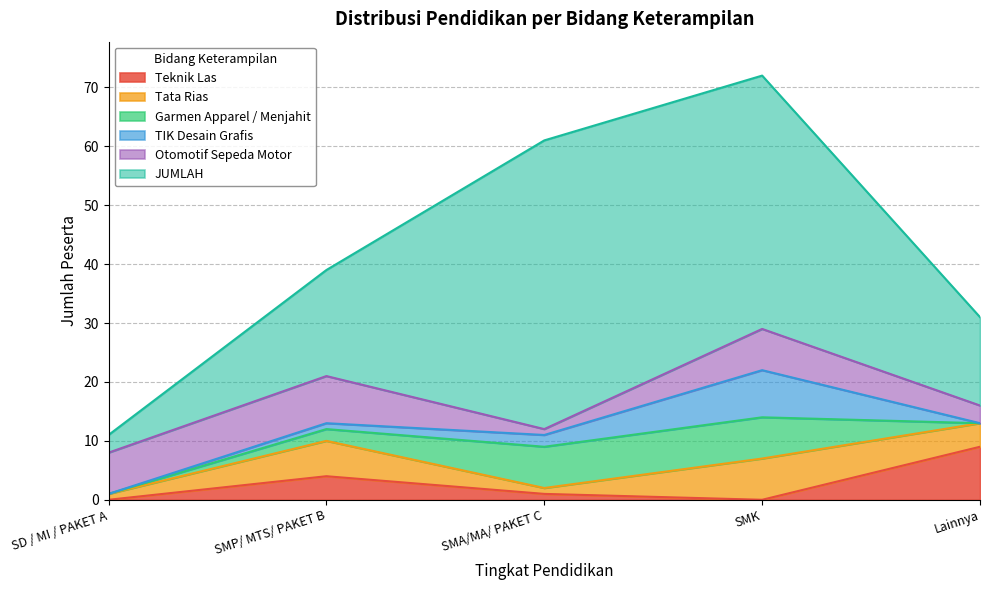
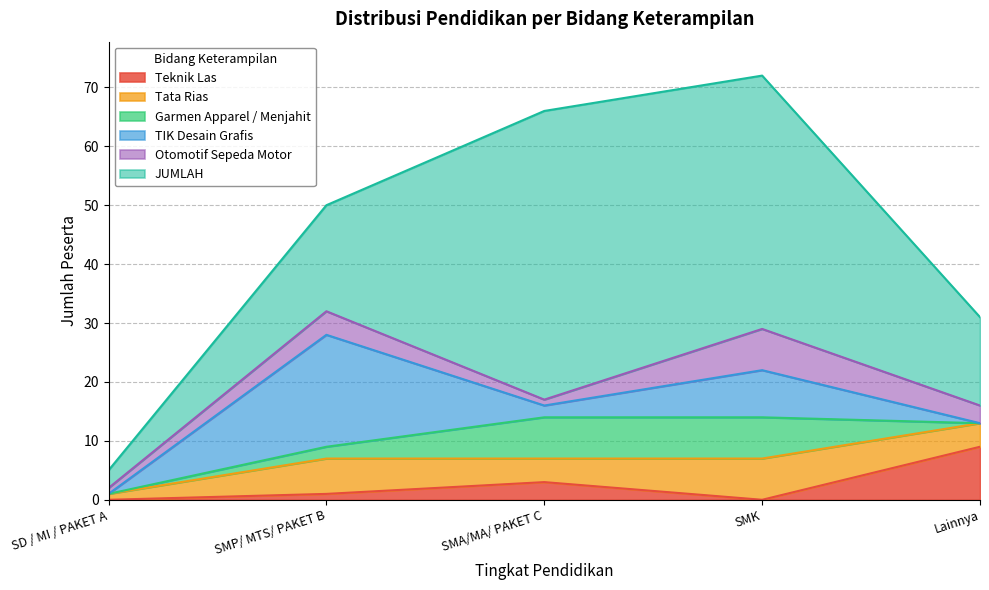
Otomotif Sepeda Motor, SD / MI / PAKET A: 7 -> 1
Teknik Las, SMP/ MTS/ PAKET B: 4 -> 1
TIK Desain Grafis, SMP/ MTS/ PAKET B: 1 -> 19
Otomotif Sepeda Motor, SMP/ MTS/ PAKET B: 8 -> 4
Teknik Las, SMA/MA/ PAKET C: 1 -> 3
Tata Rias, SMA/MA/ PAKET C: 1 -> 4
